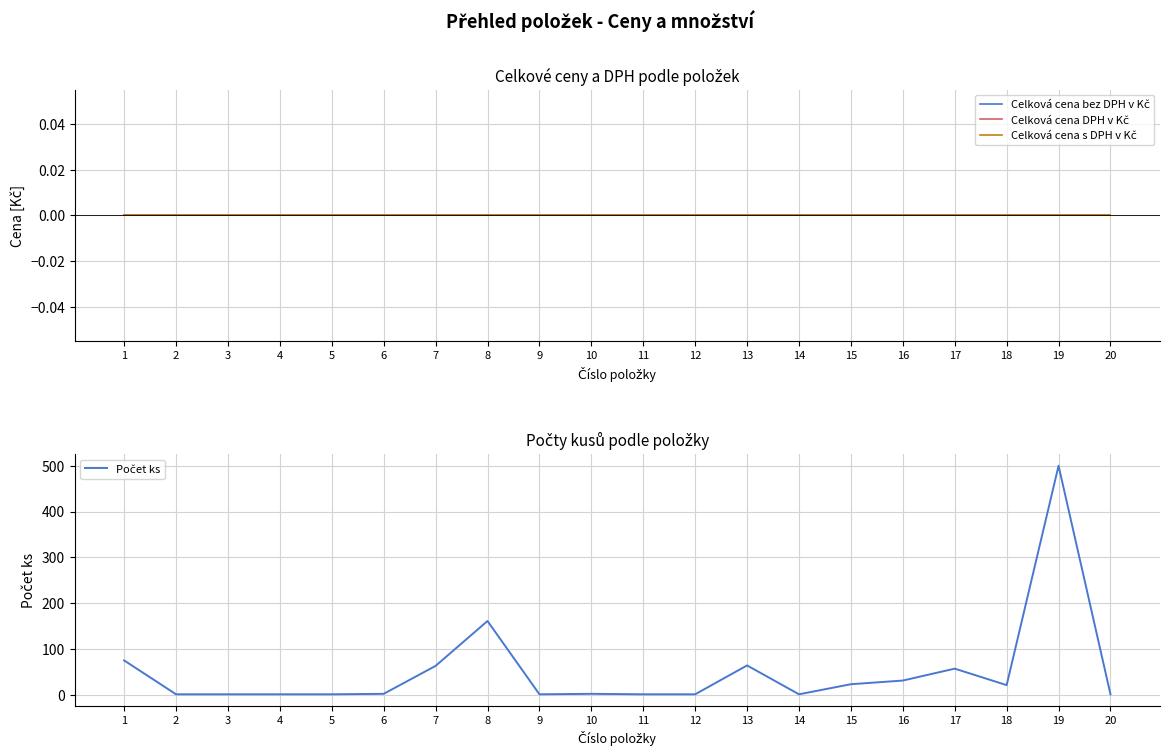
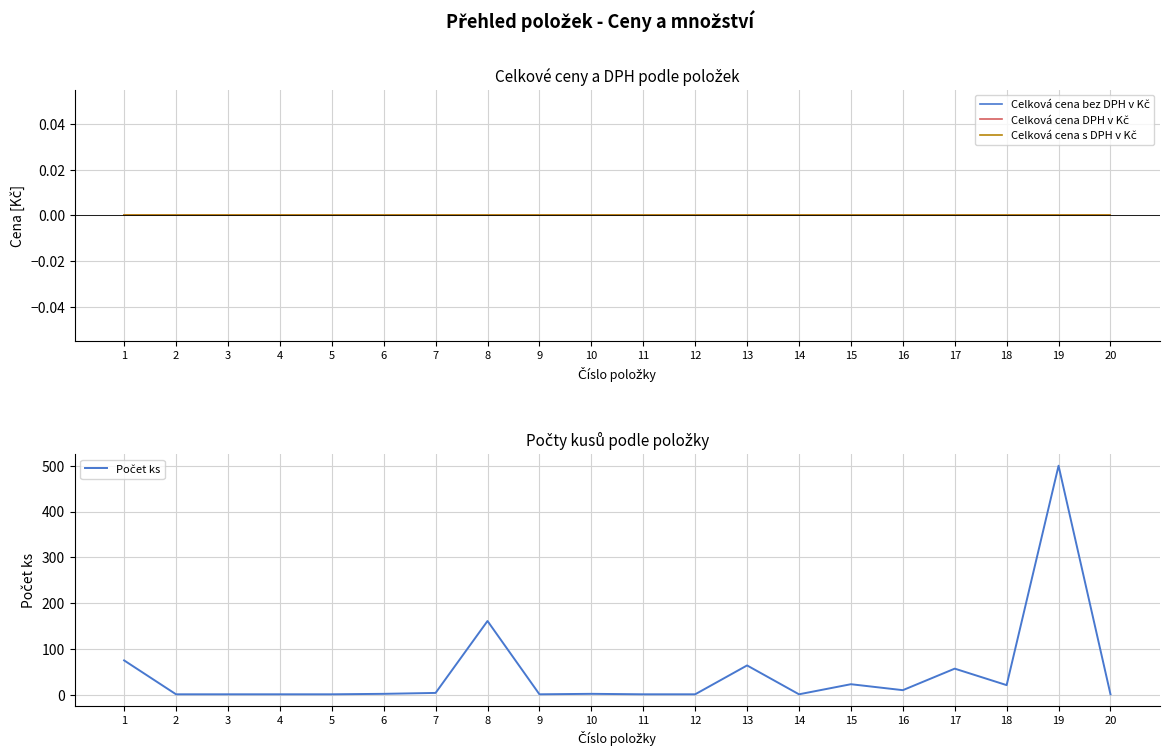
Počty kusů podle položky, 7: 60 -> 0
Počty kusů podle položky, 16: 30 -> 10
